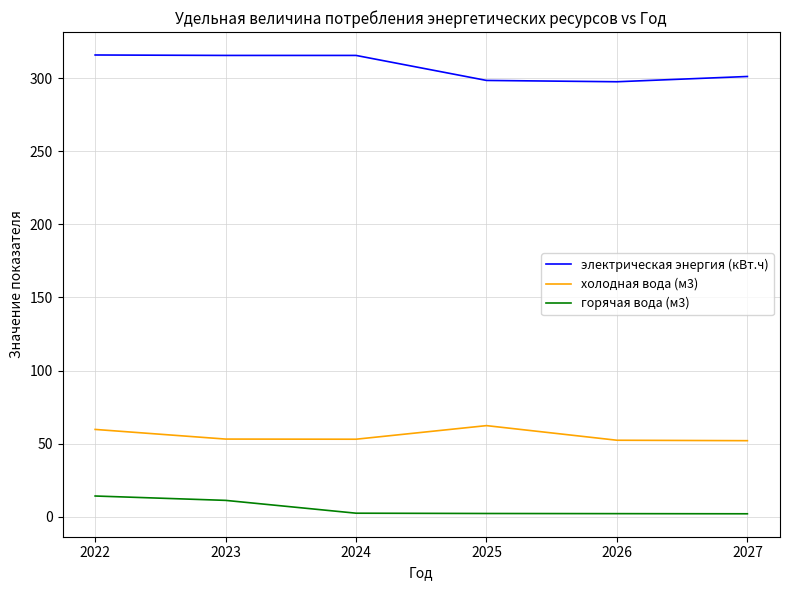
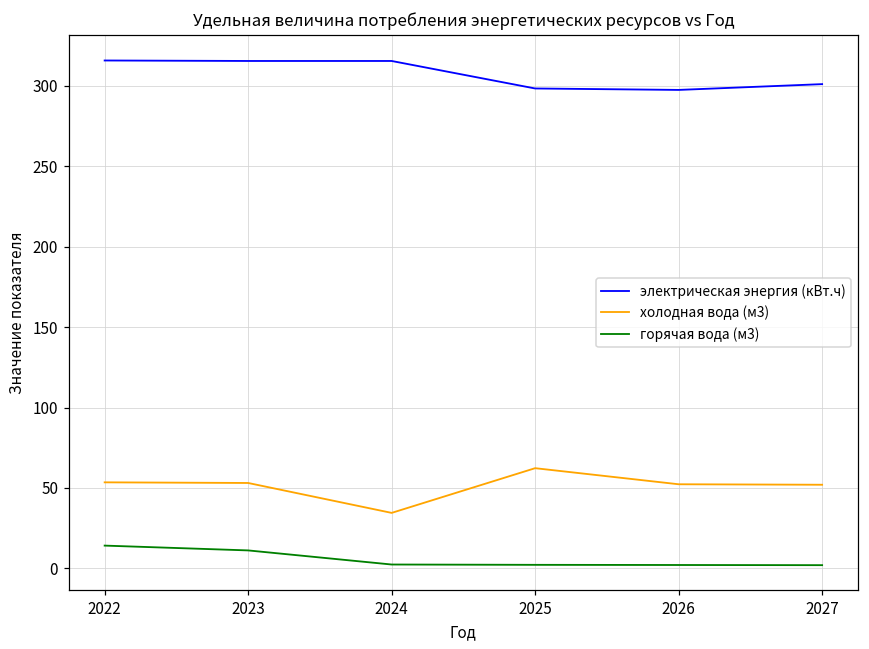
холодная вода (м3), 2022: 60 -> 54
холодная вода (м3), 2024: 53 -> 35
